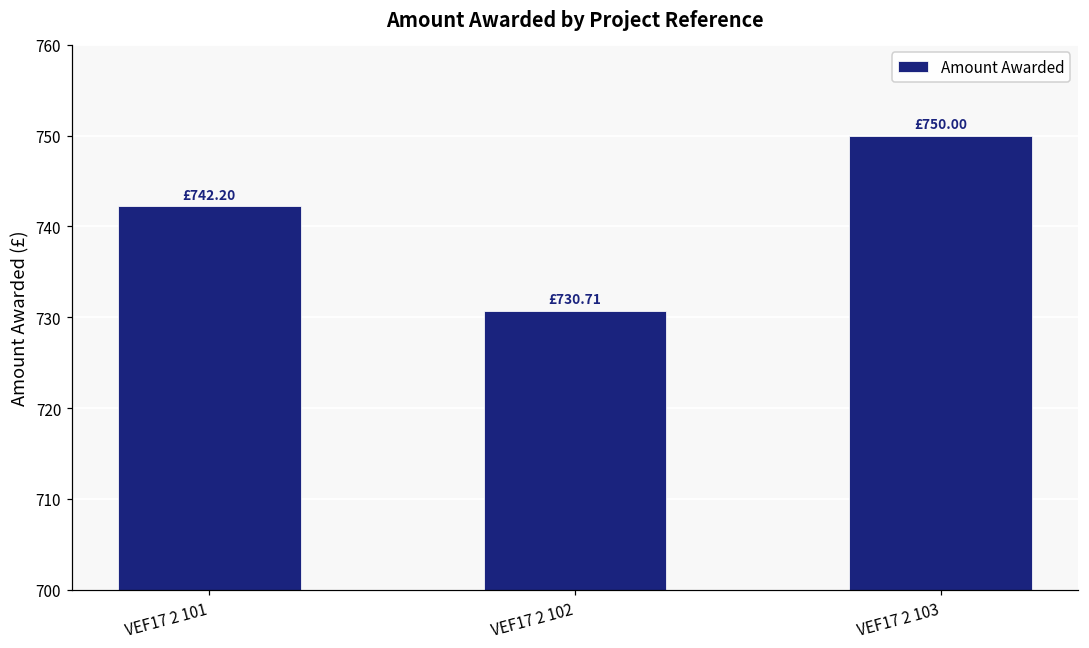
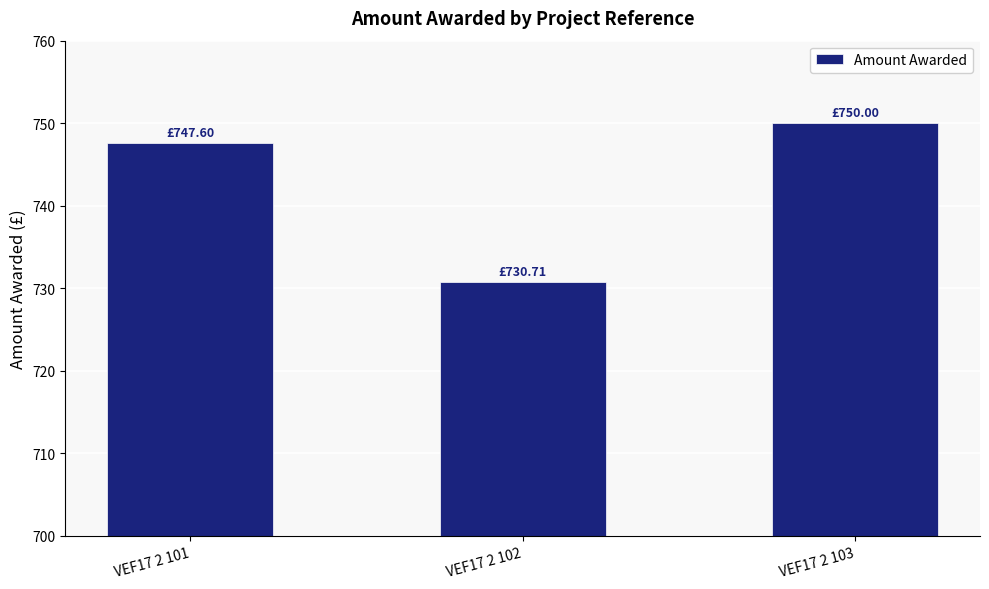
VEF17 2 101: £742.20 -> £747.60
